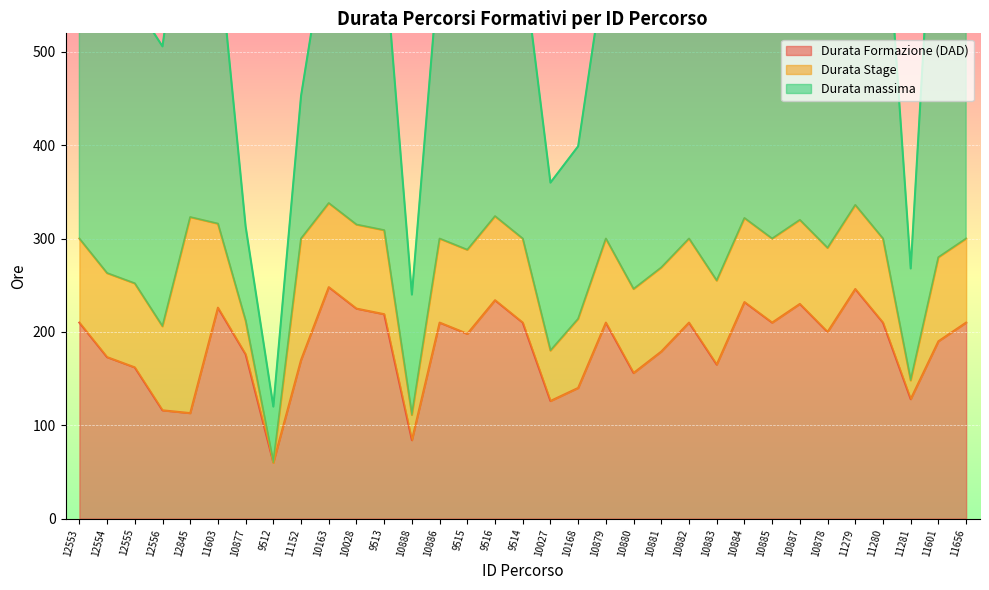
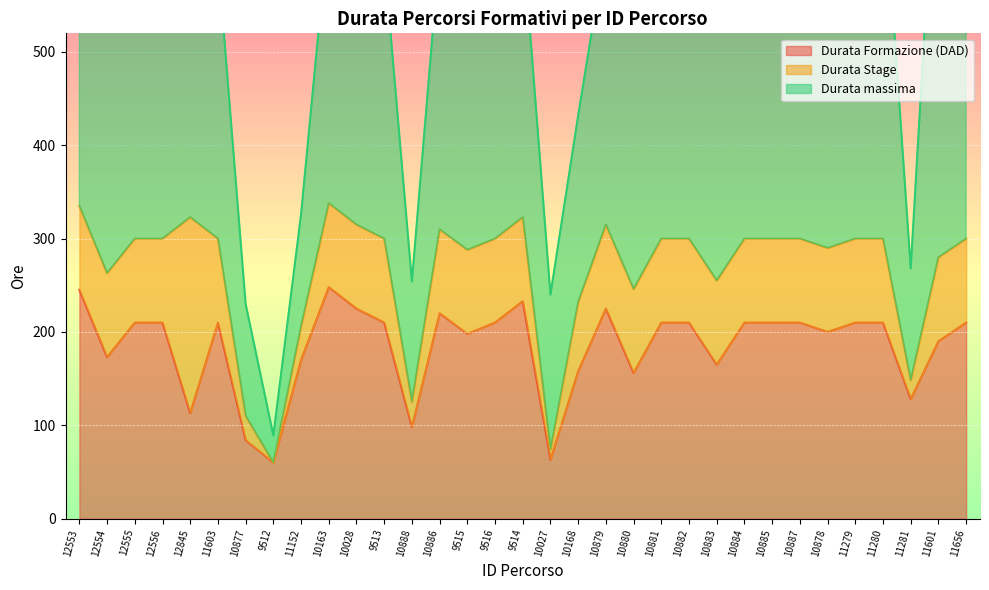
Durata Formazione (DAD), 12553: 210 -> 250
Durata Formazione (DAD), 12555: 160 -> 210
Durata Formazione (DAD), 12556: 120 -> 210
Durata Formazione (DAD), 11603: 230 -> 210
Durata Formazione (DAD), 10877: 180 -> 80
Durata Stage, 10877: 40 -> 30
Durata massima, 10877: 100 -> 120
Durata massima, 9512: 60 -> 30
Durata Stage, 11152: 130 -> 40
Durata massima, 11152: 150 -> 120
Durata Formazione (DAD), 9513: 220 -> 210
Durata Formazione (DAD), 10888: 80 -> 100
Durata Formazione (DAD), 10886: 210 -> 220
Durata Formazione (DAD), 9516: 230 -> 210
Durata Formazione (DAD), 9514: 210 -> 230
Durata Formazione (DAD), 10027: 130 -> 60
Durata Stage, 10027: 50 -> 10
Durata massima, 10027: 180 -> 170
Durata Formazione (DAD), 10168: 140 -> 160
Durata massima, 10168: 190 -> 200
Durata Formazione (DAD), 10879: 210 -> 230
Durata Formazione (DAD), 10881: 180 -> 210
Durata Formazione (DAD), 10884: 230 -> 210
Durata Formazione (DAD), 10887: 230 -> 210
Durata Formazione (DAD), 11279: 250 -> 210
